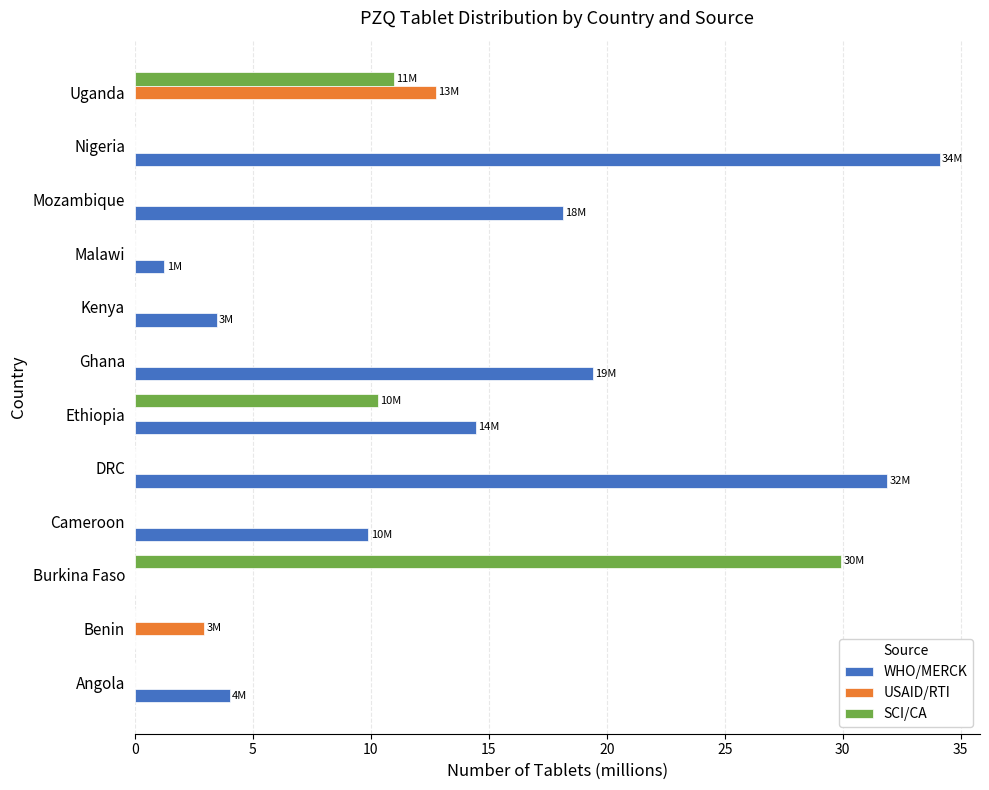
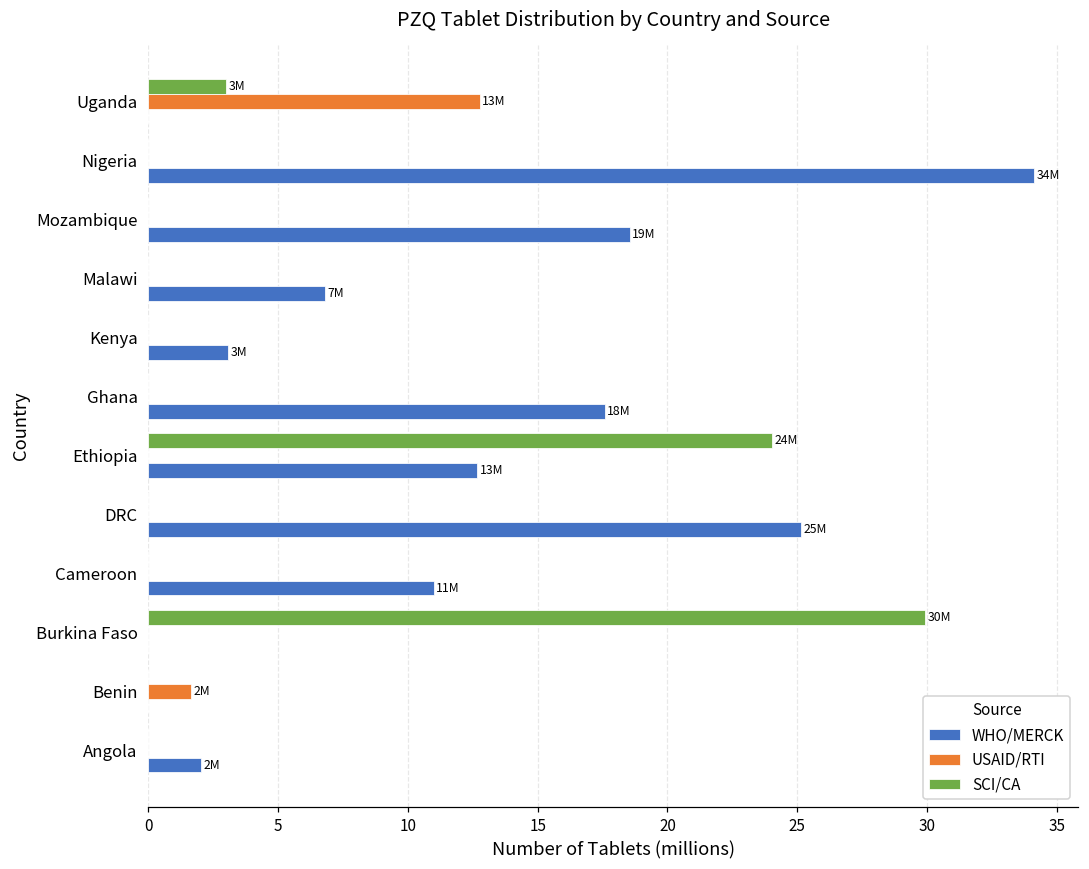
SCI/CA, Uganda: 11M -> 3M
WHO/MERCK, Mozambique: 18M -> 19M
WHO/MERCK, Malawi: 1M -> 7M
WHO/MERCK, Kenya: 3.5 -> 3.1
WHO/MERCK, Ghana: 19M -> 18M
SCI/CA, Ethiopia: 10M -> 24M
WHO/MERCK, Ethiopia: 14M -> 13M
WHO/MERCK, DRC: 32M -> 25M
WHO/MERCK, Cameroon: 10M -> 11M
USAID/RTI, Benin: 3M -> 2M
WHO/MERCK, Angola: 4M -> 2M
